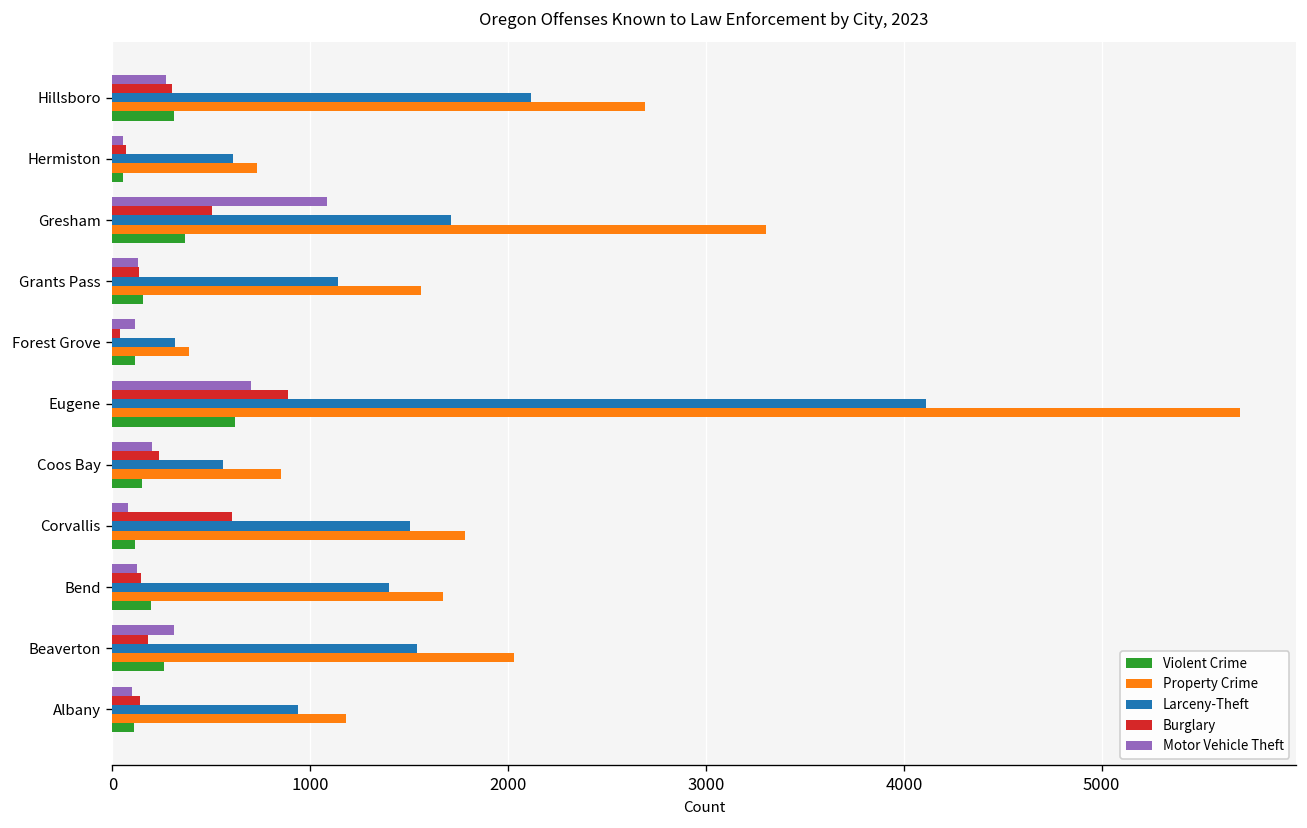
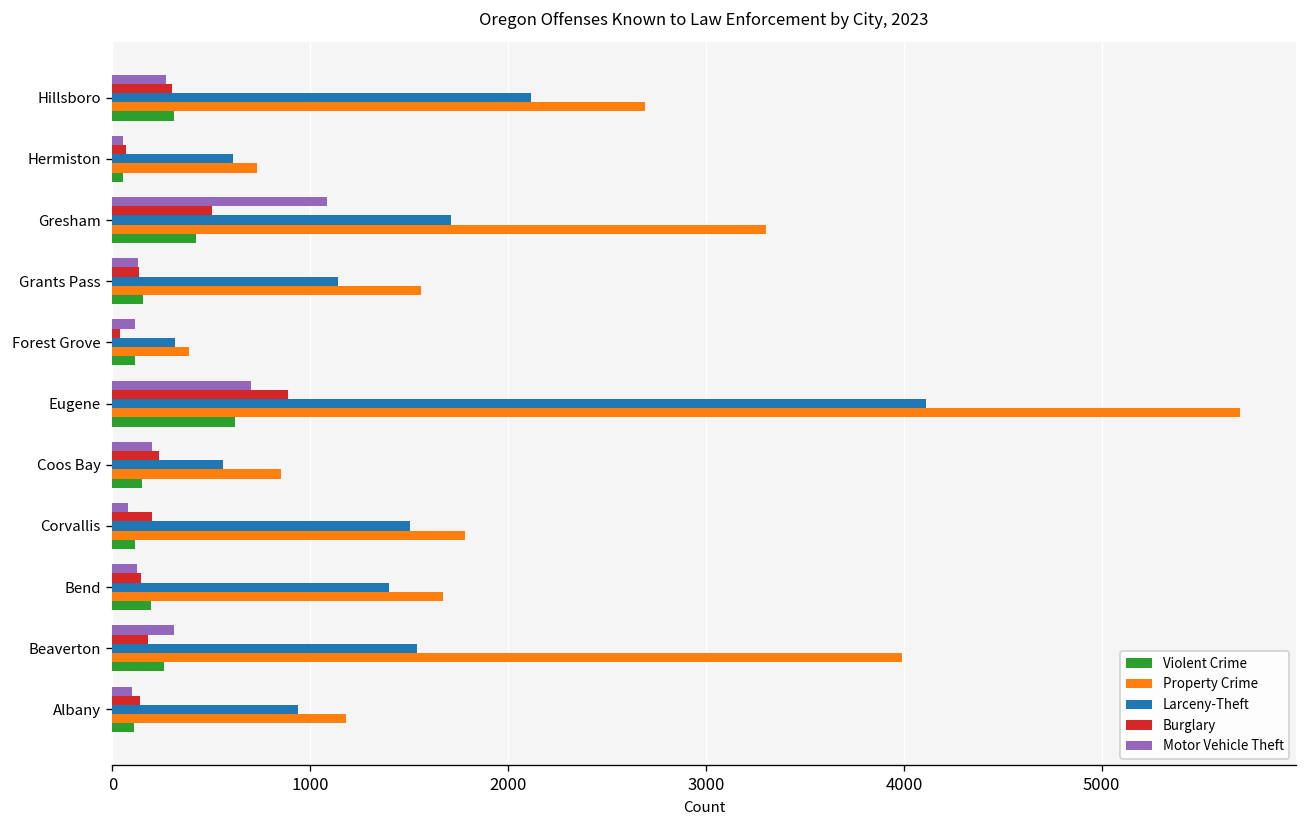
Violent Crime, Gresham: 370 -> 420
Burglary, Corvallis: 610 -> 200
Property Crime, Beaverton: 2030 -> 3990
